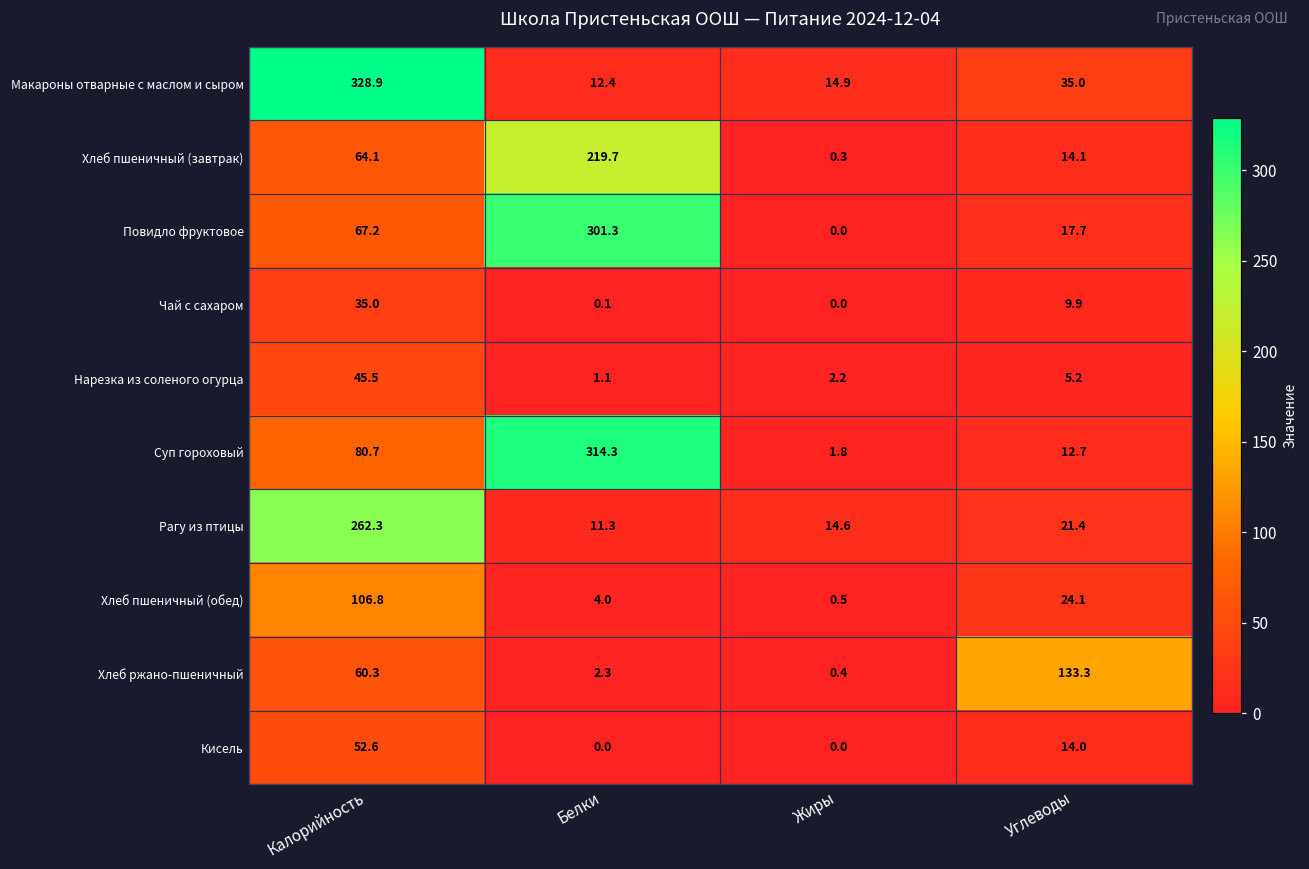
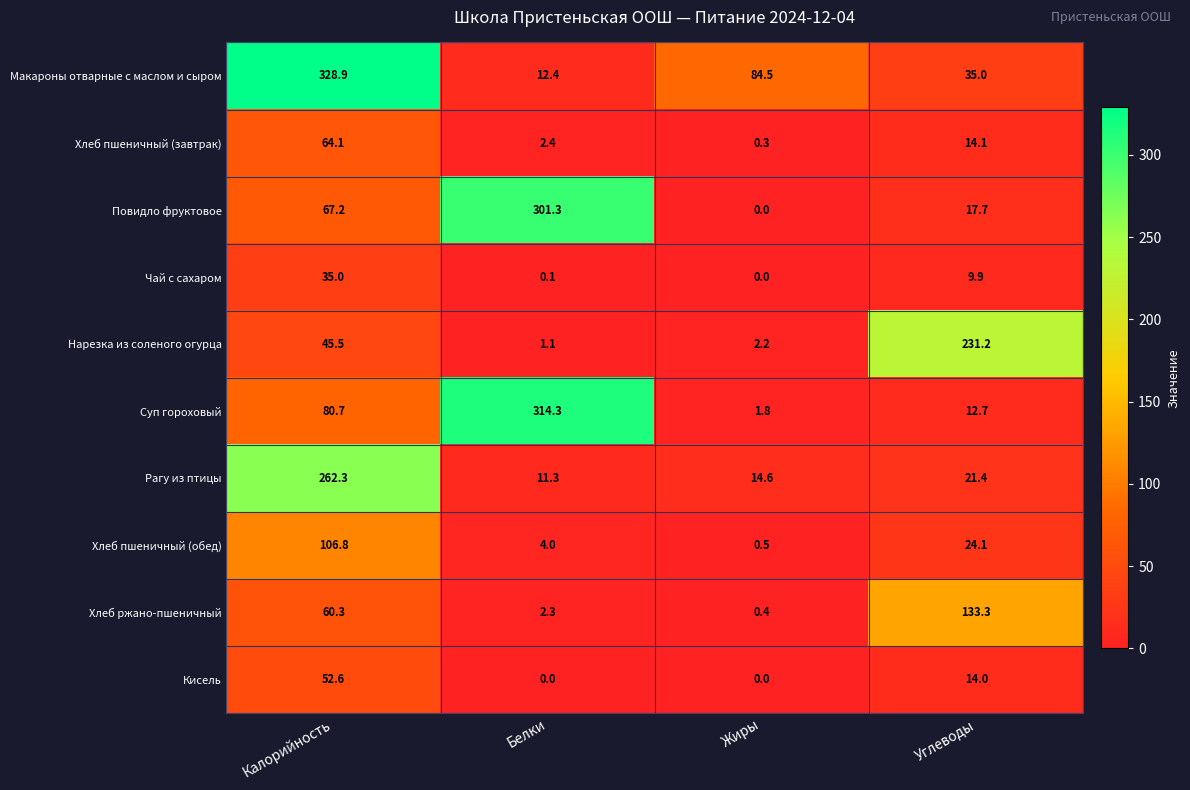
Макароны отварные с маслом и сыром, Жиры: 14.9 -> 84.5
Хлеб пшеничный (завтрак), Белки: 219.7 -> 2.4
Нарезка из соленого огурца, Углеводы: 5.2 -> 231.2
